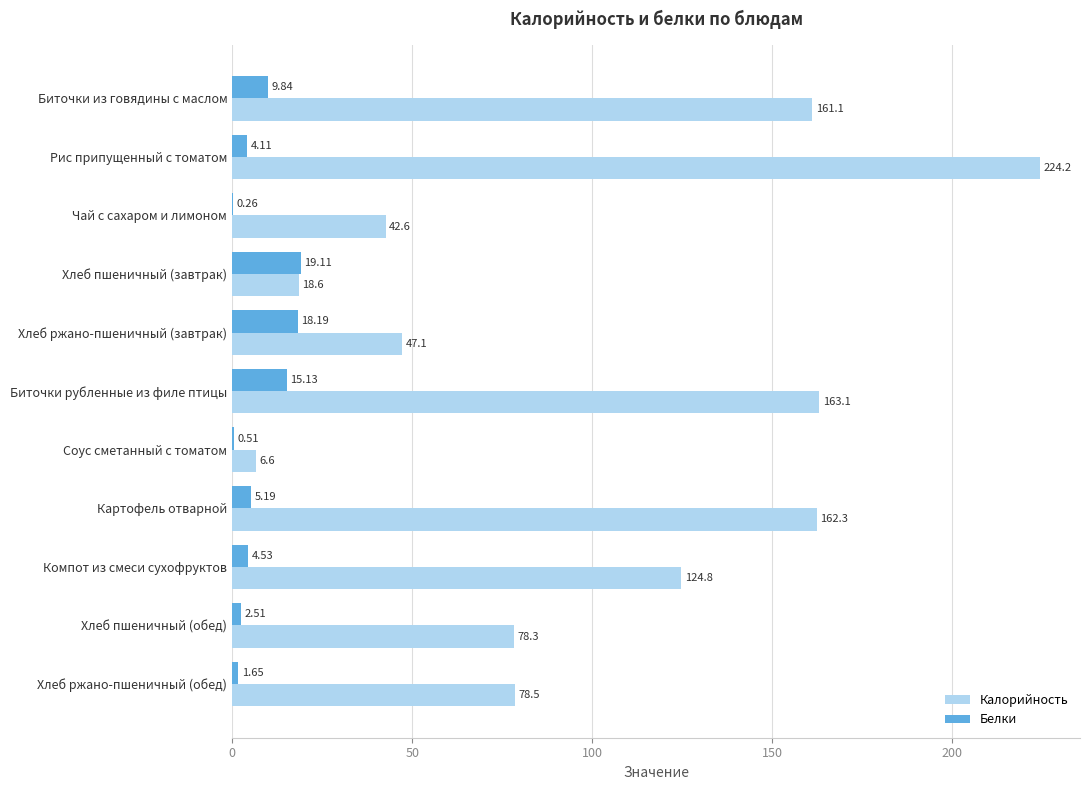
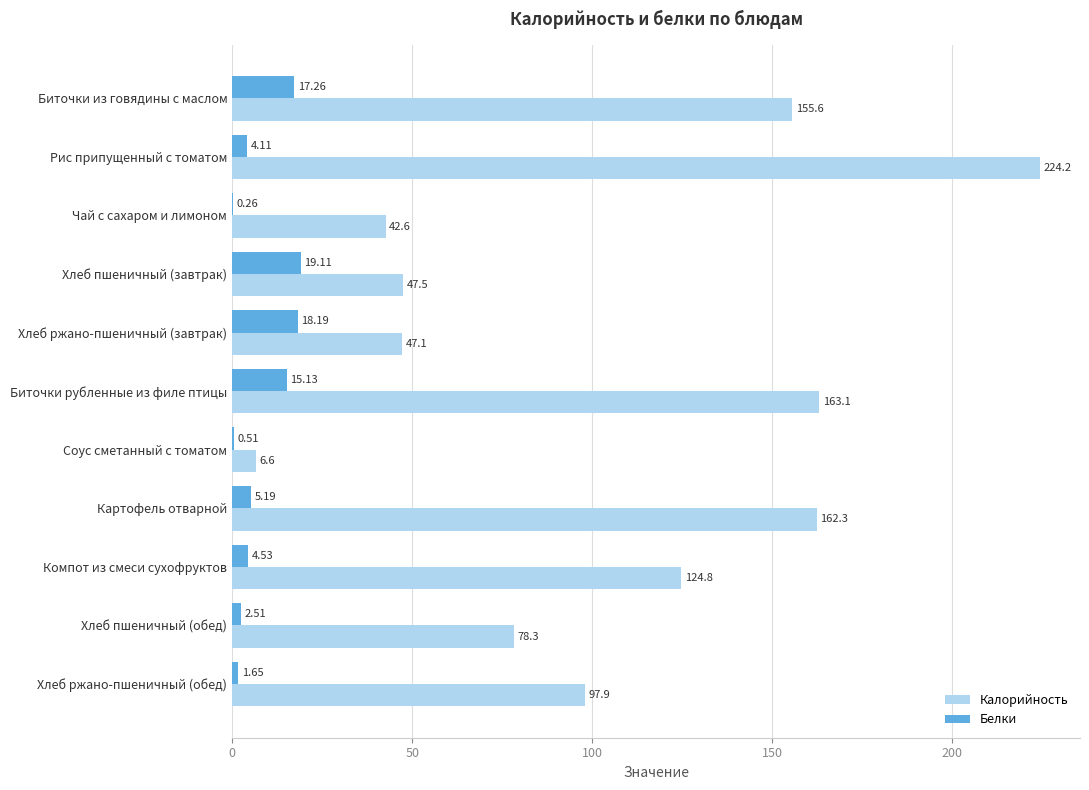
Белки, Биточки из говядины с маслом: 9.84 -> 17.26
Калорийность, Биточки из говядины с маслом: 161.1 -> 155.6
Калорийность, Хлеб пшеничный (завтрак): 18.6 -> 47.5
Калорийность, Хлеб ржано-пшеничный (обед): 78.5 -> 97.9
